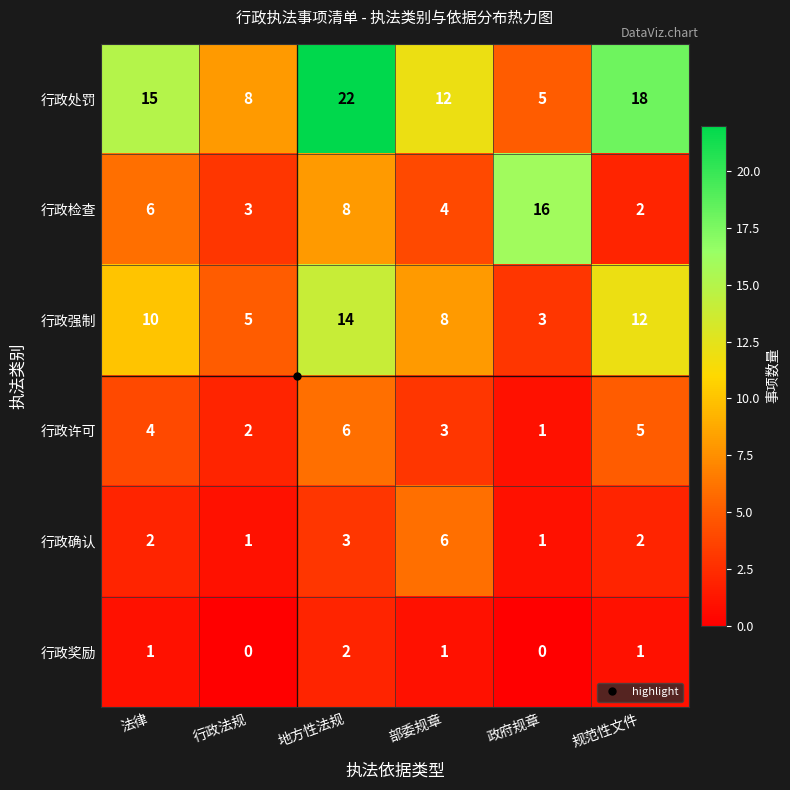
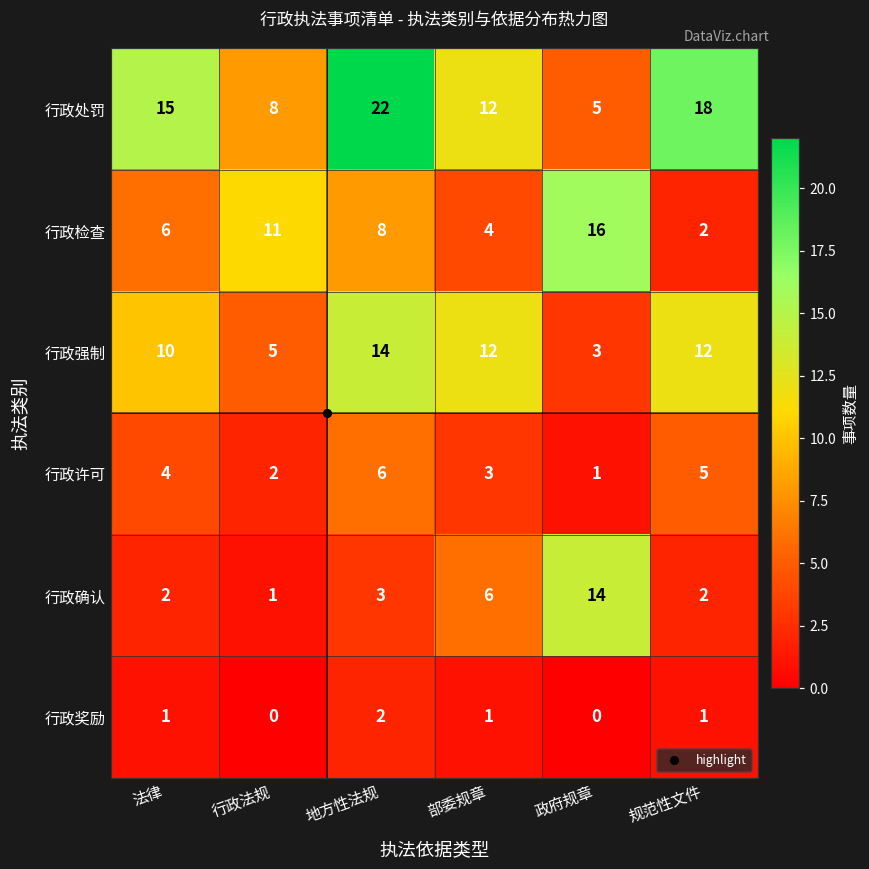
行政检查, 行政法规: 3 -> 11
行政强制, 部委规章: 8 -> 12
行政确认, 政府规章: 1 -> 14
